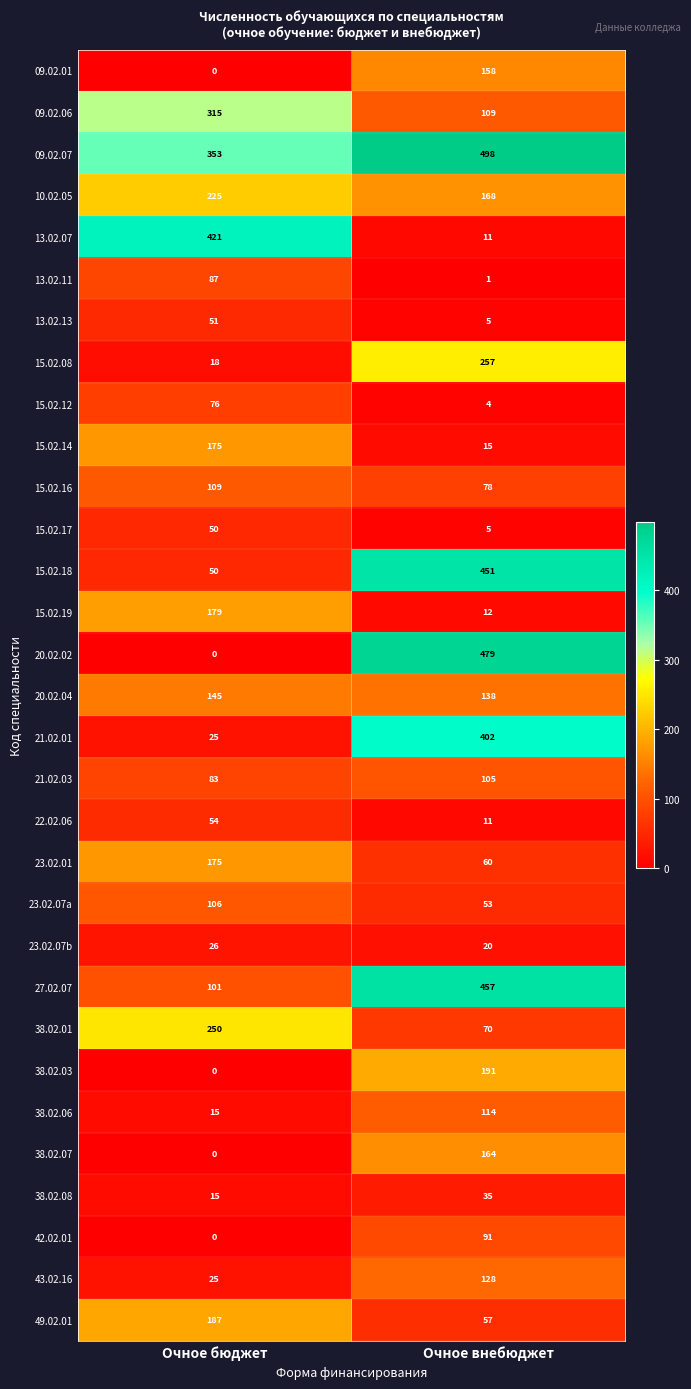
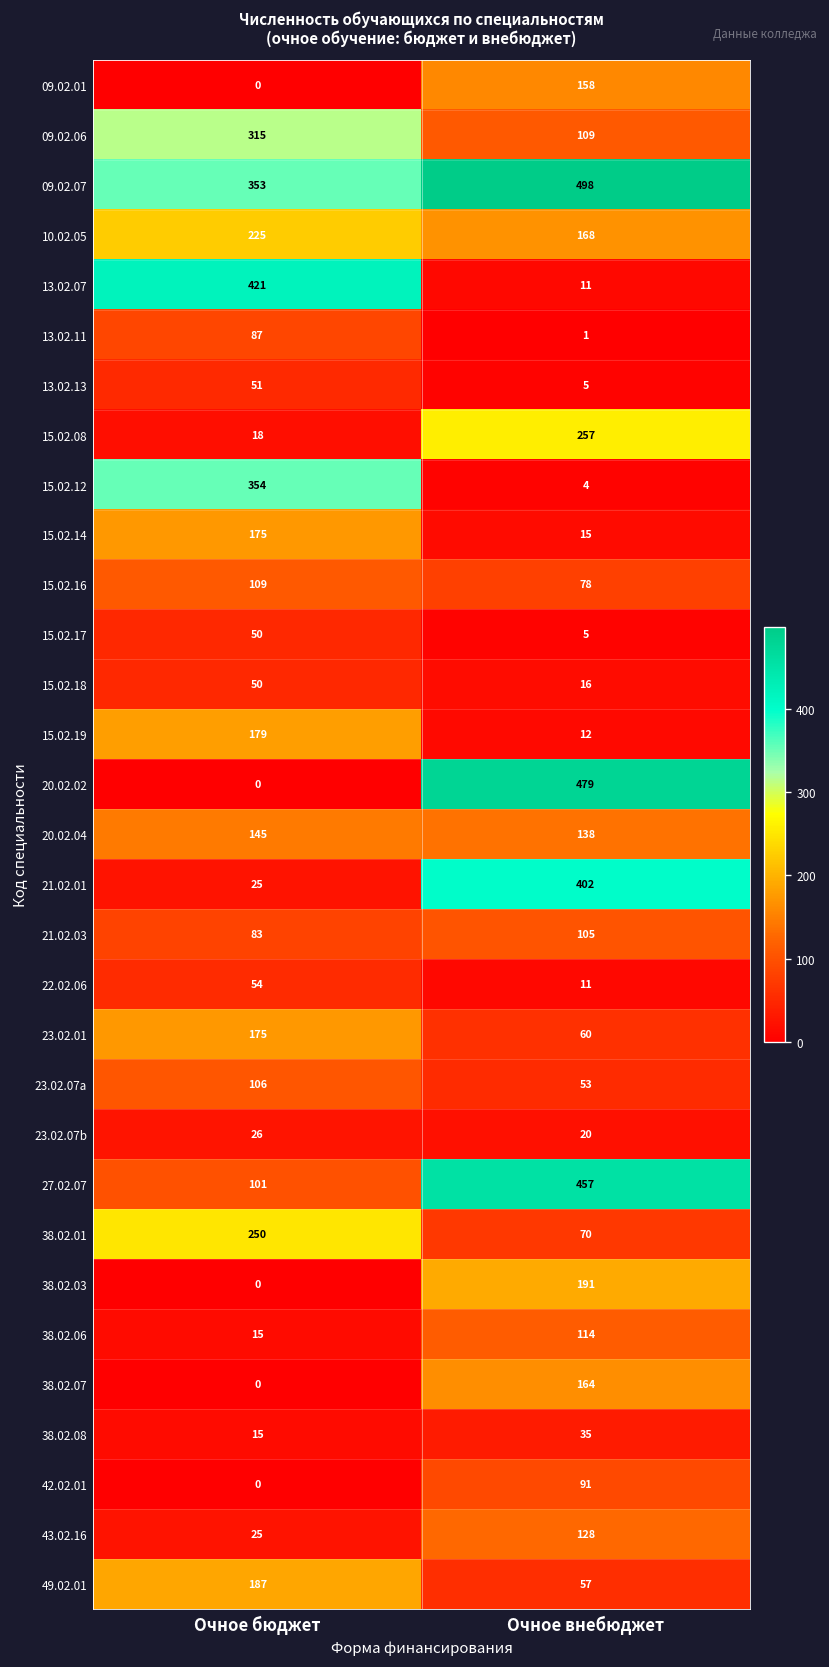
15.02.12, Очное бюджет: 76 -> 354
15.02.18, Очное внебюджет: 451 -> 16
